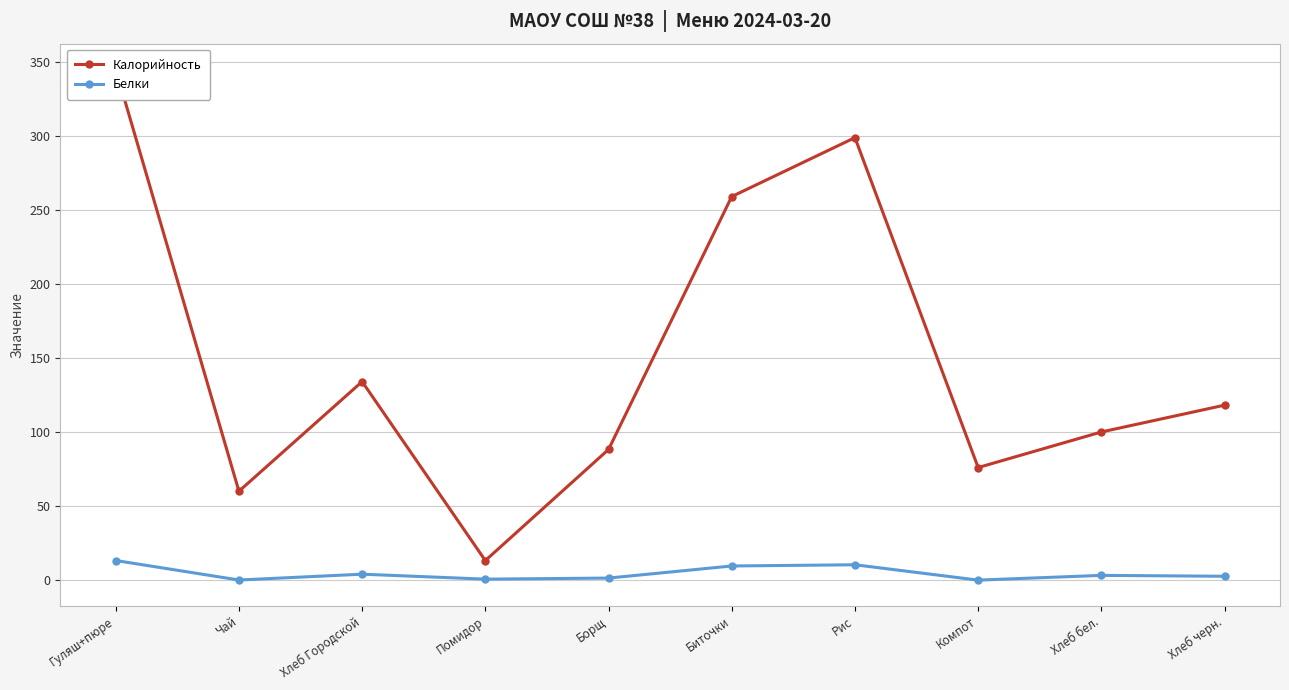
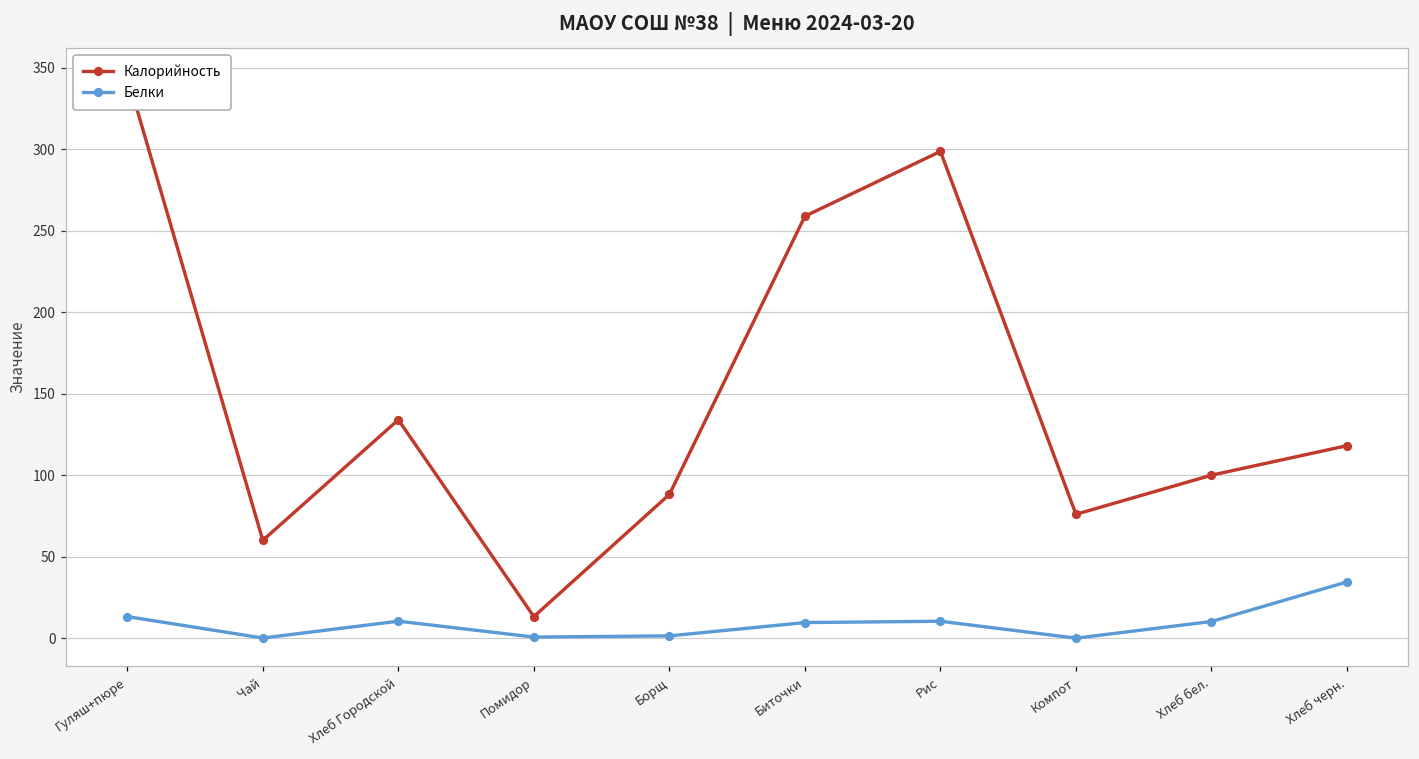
Белки, Хлеб Городской: 4 -> 10
Белки, Хлеб бел.: 3 -> 10
Белки, Хлеб черн.: 3 -> 35
